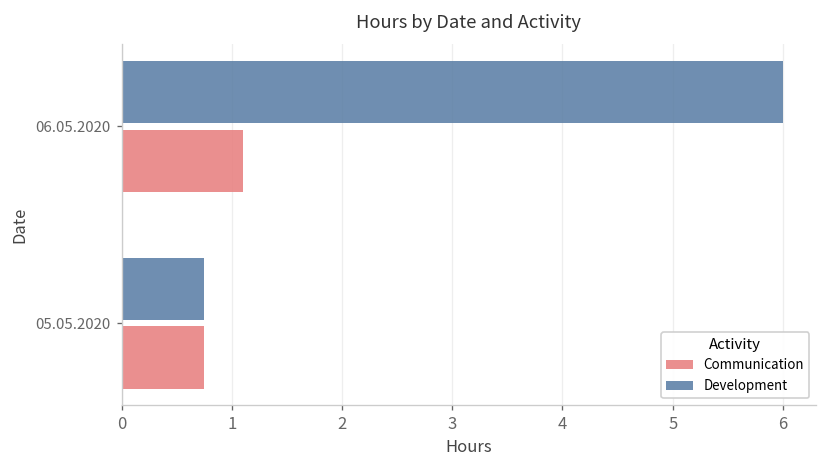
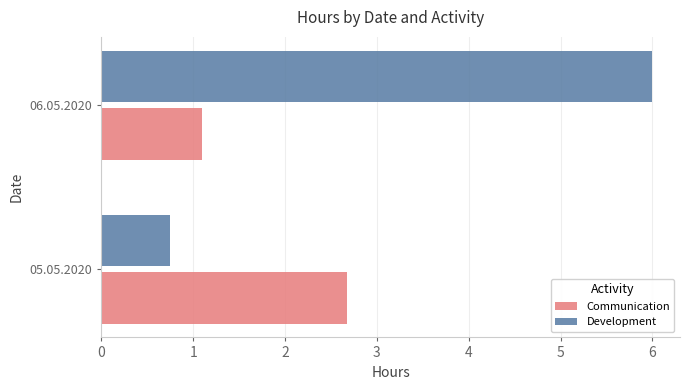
Communication, 05.05.2020: 0.8 -> 2.7
